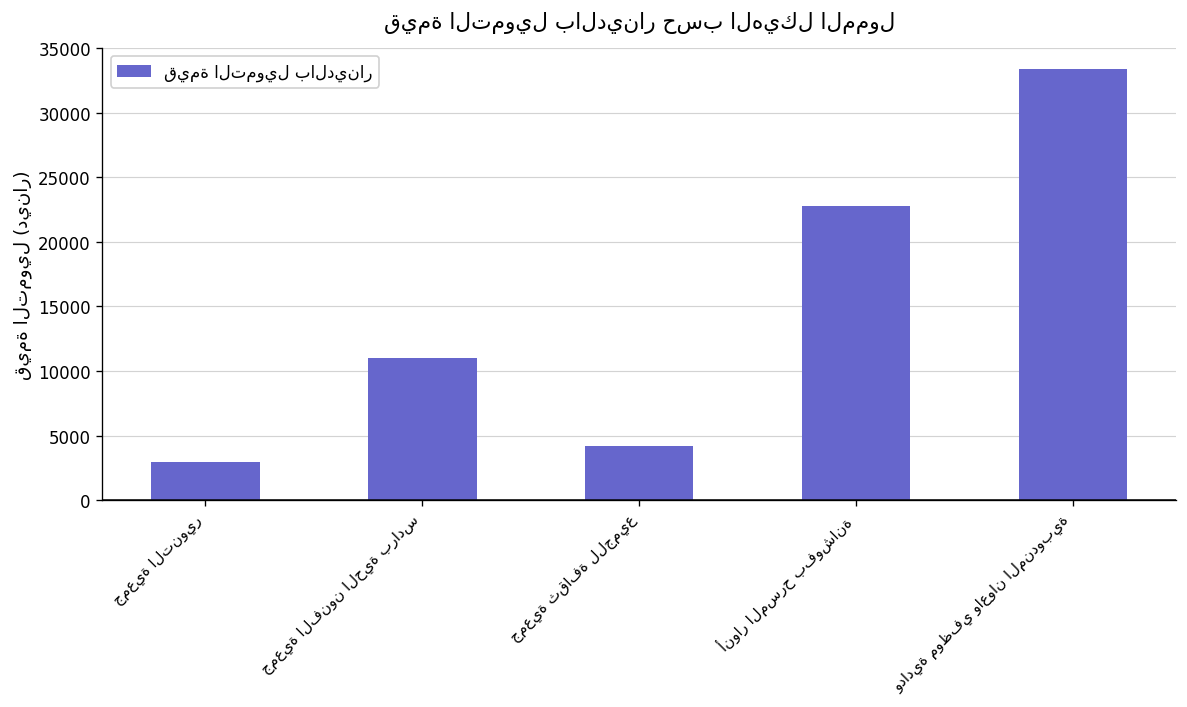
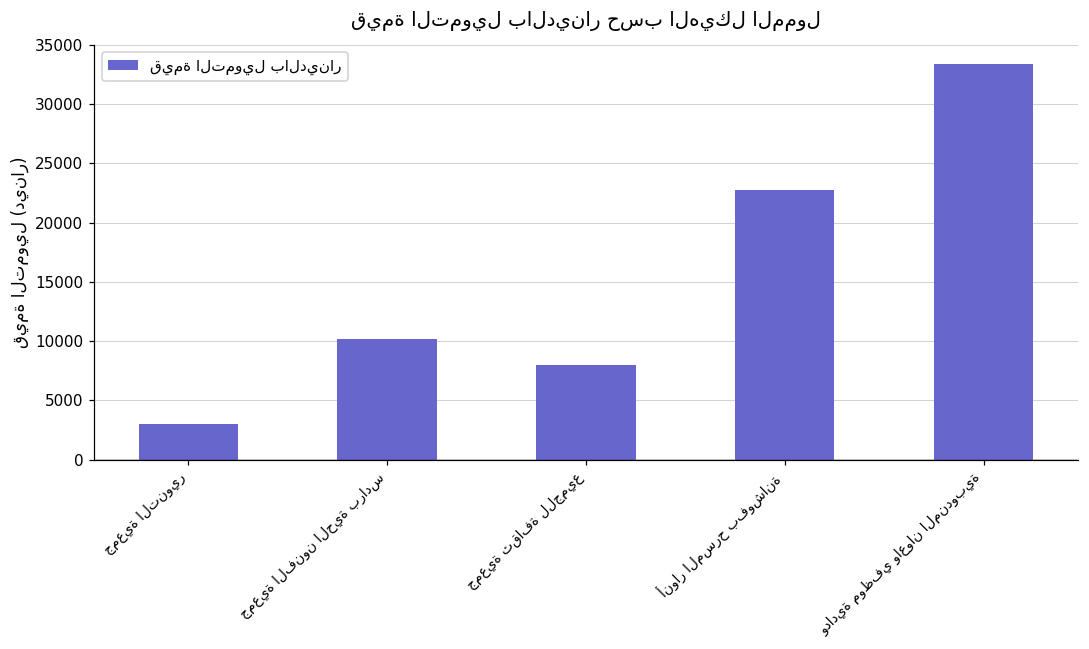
جمعية الفنون الحية برادس: 11000 -> 10200
جمعية ثقافة للجميع: 4200 -> 8000
